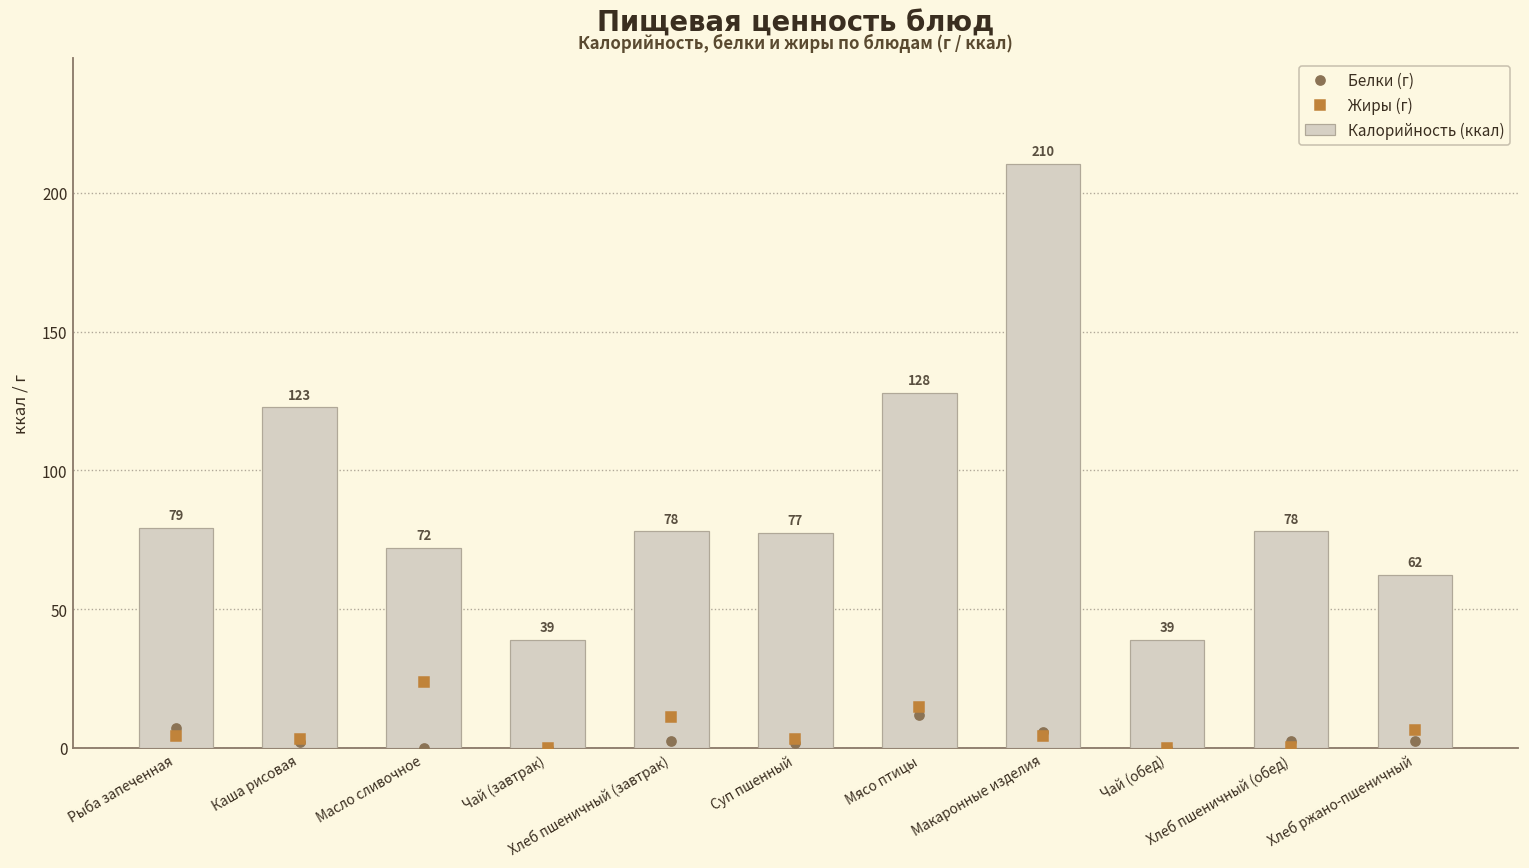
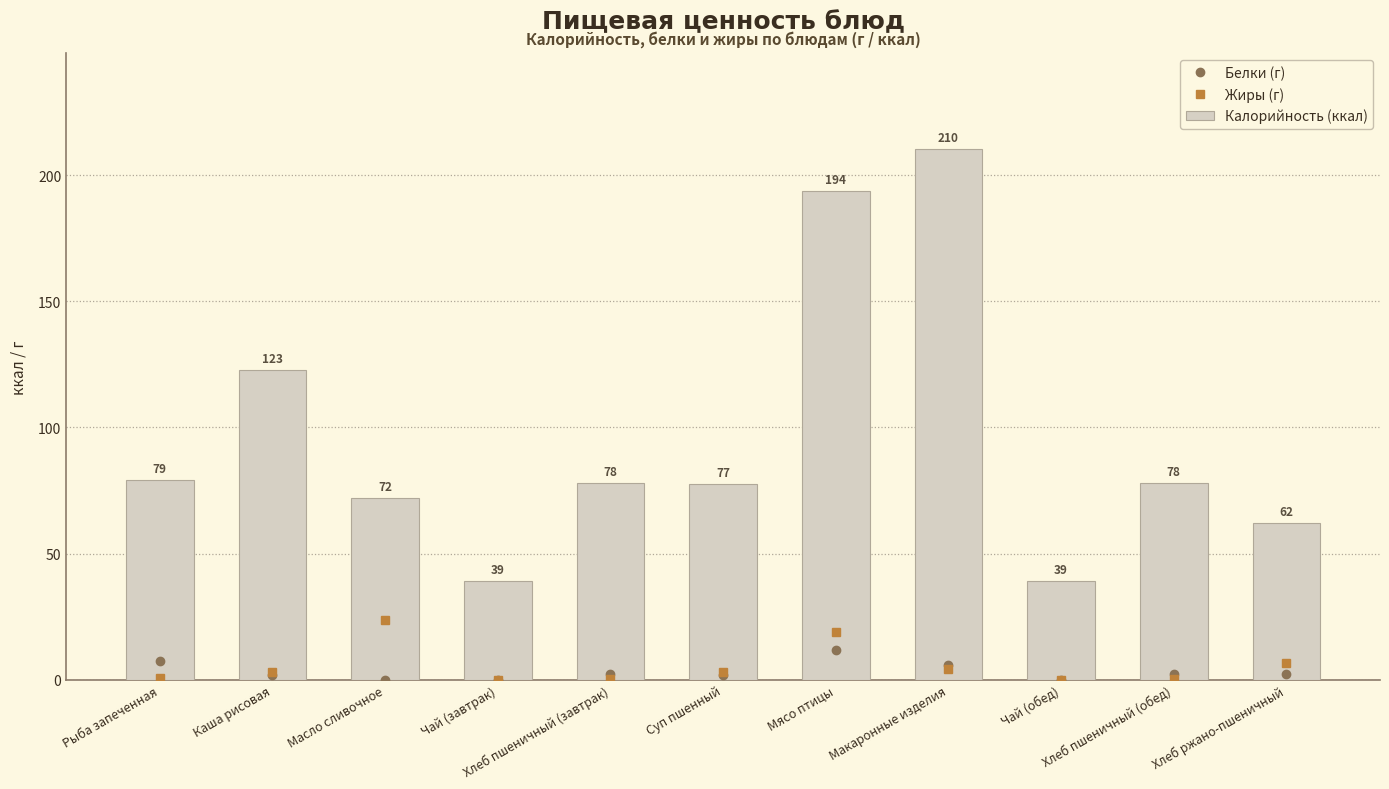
Жиры (г), Рыба запеченная: 4 -> 1
Жиры (г), Хлеб пшеничный (завтрак): 11 -> 0
Калорийность (ккал), Мясо птицы: 128 -> 194
Жиры (г), Мясо птицы: 15 -> 19
